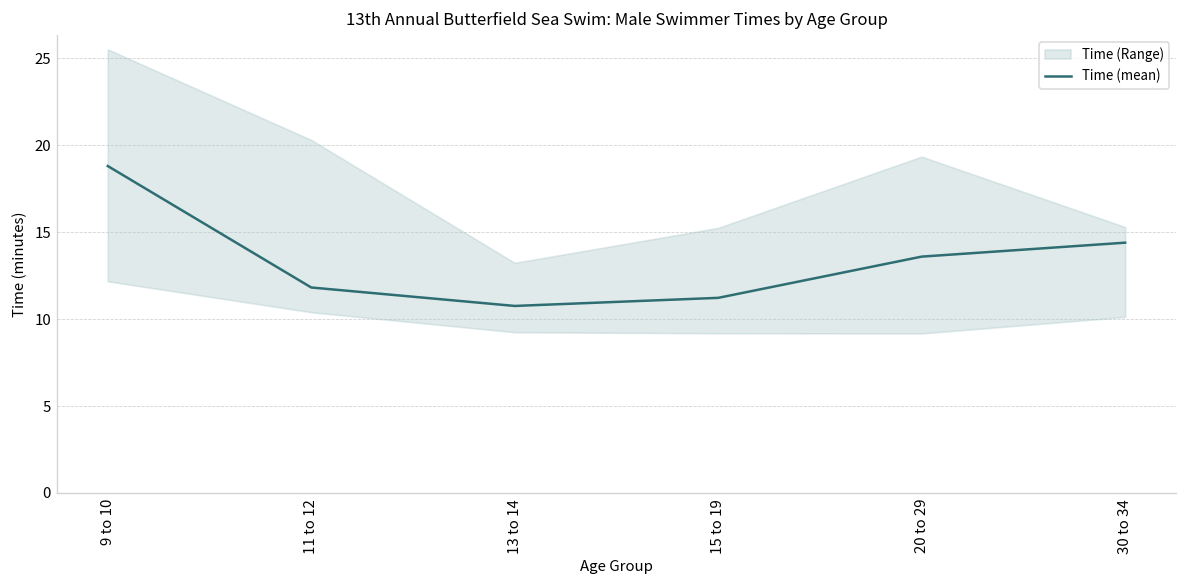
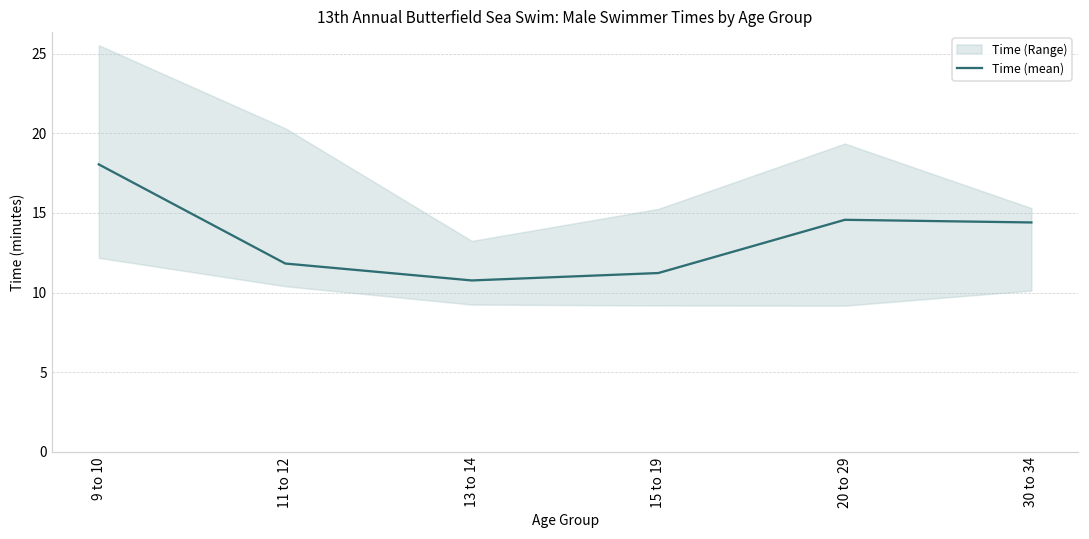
Time (mean), 9 to 10: 18.8 -> 18.0
Time (mean), 20 to 29: 13.6 -> 14.6
